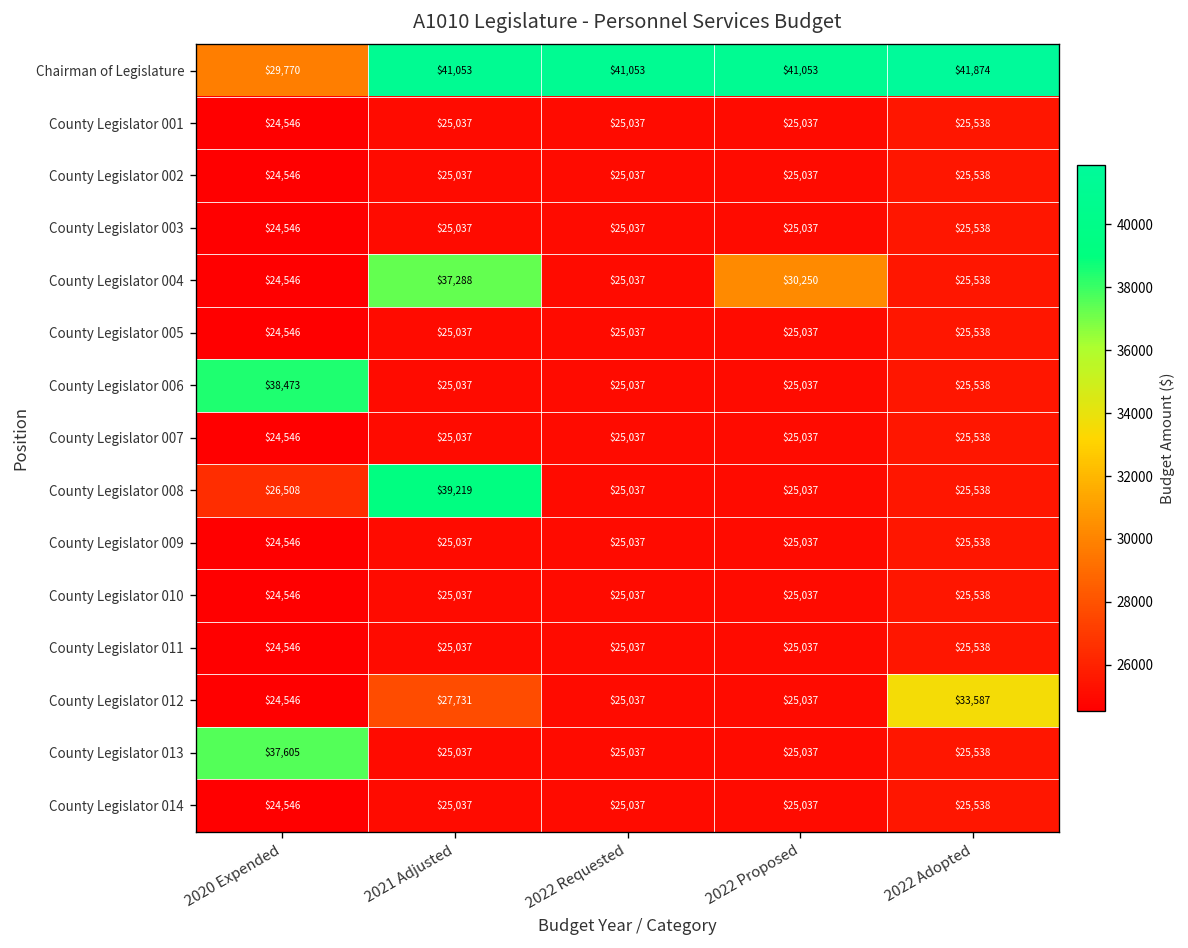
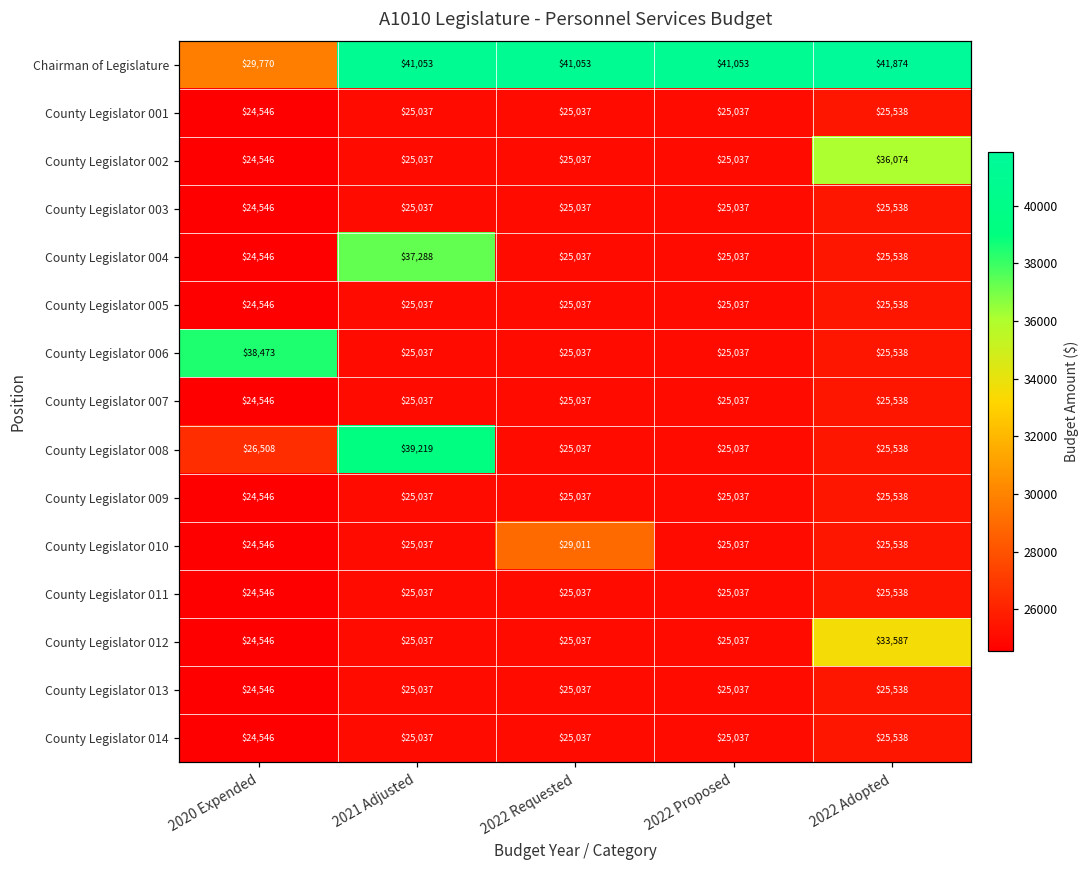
County Legislator 002, 2022 Adopted: $25,538 -> $36,074
County Legislator 004, 2022 Proposed: $30,250 -> $25,037
County Legislator 010, 2022 Requested: $25,037 -> $29,011
County Legislator 012, 2021 Adjusted: $27,731 -> $25,037
County Legislator 013, 2020 Expended: $37,605 -> $24,546
